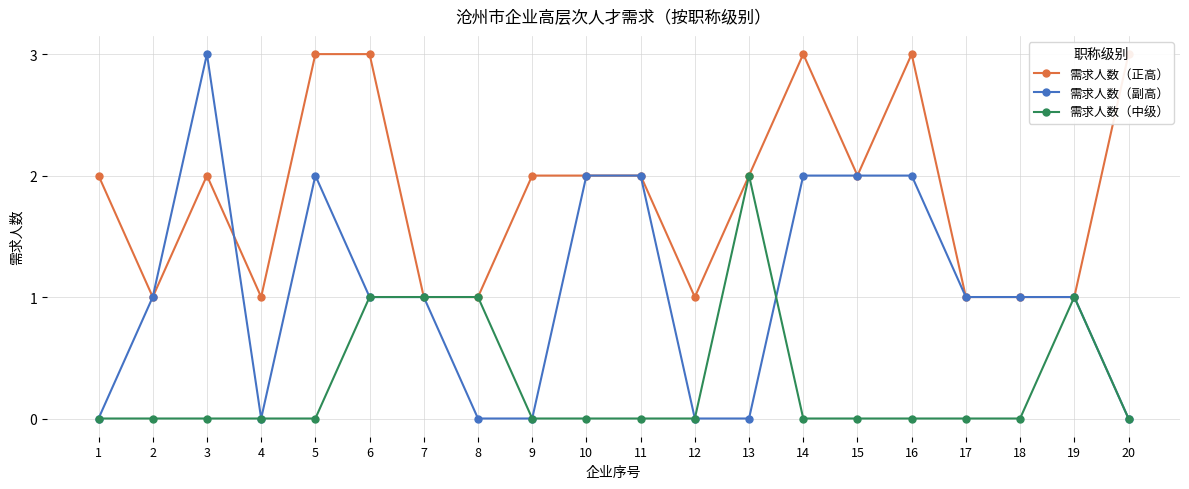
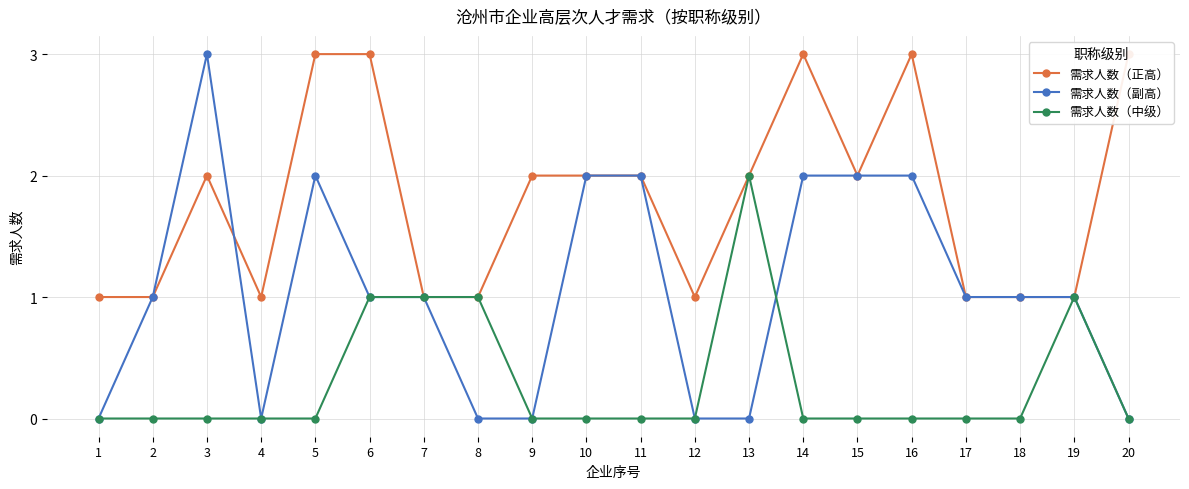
需求人数（正高）, 1: 2 -> 1
